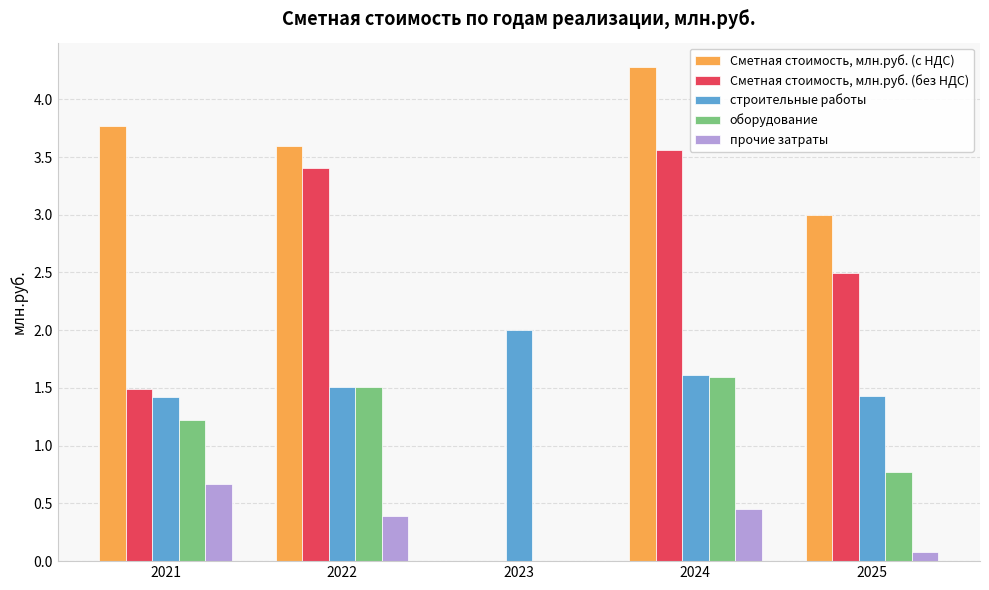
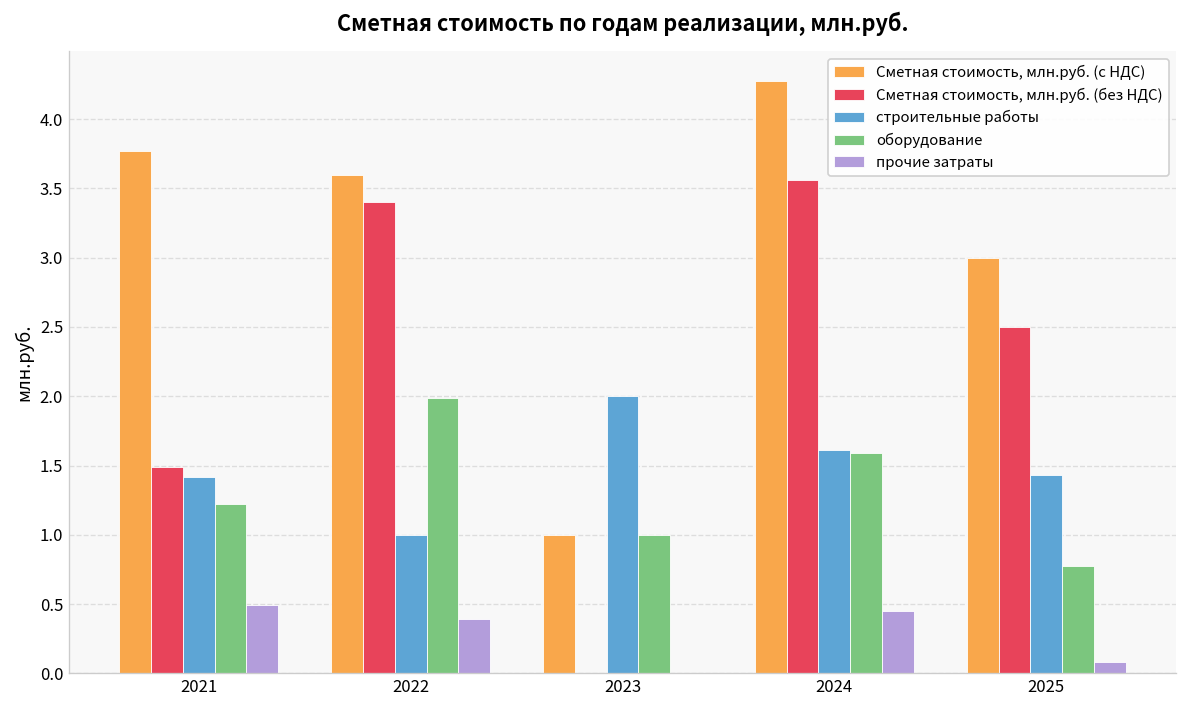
прочие затраты, 2021: 0.67 -> 0.50
строительные работы, 2022: 1.51 -> 1.00
оборудование, 2022: 1.50 -> 1.99
Сметная стоимость, млн.руб. (с НДС), 2023: 0 -> 1
оборудование, 2023: 0 -> 1
